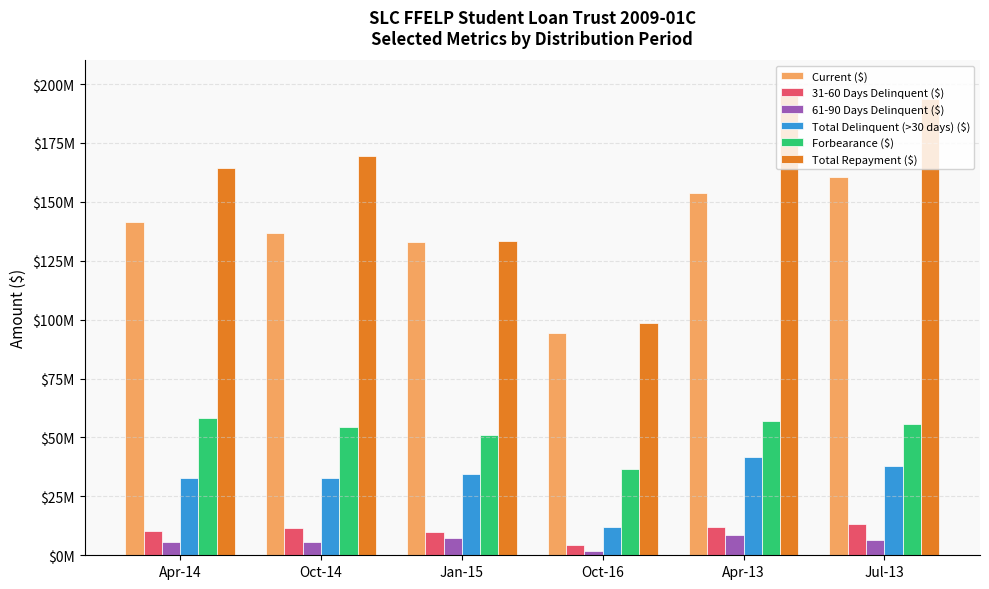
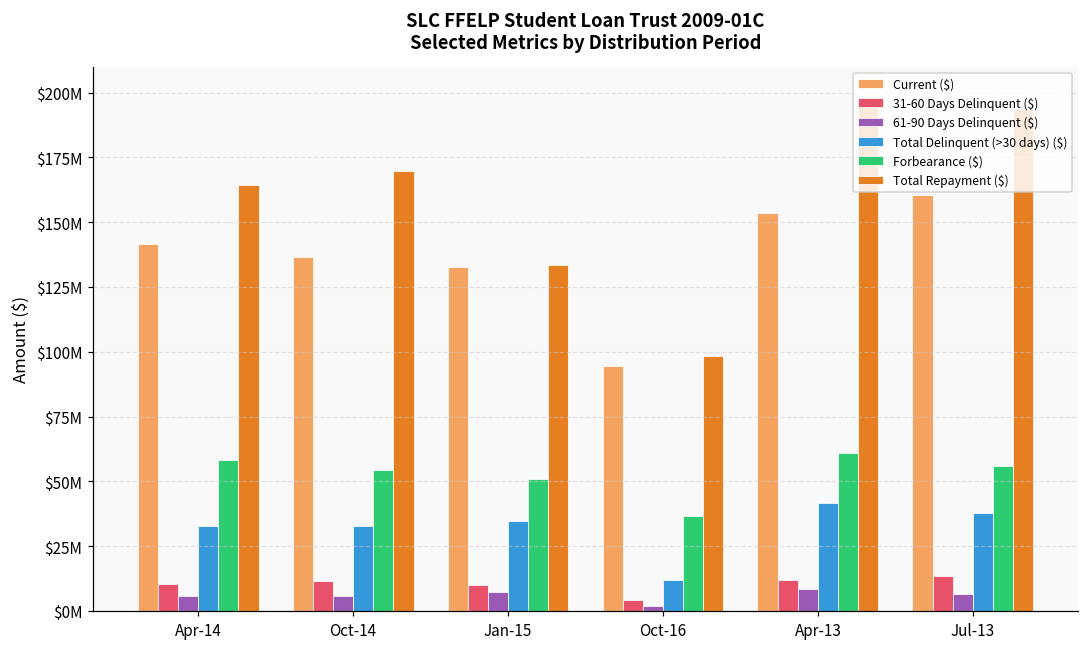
Forbearance ($), Apr-13: $57000000 -> $61000000
